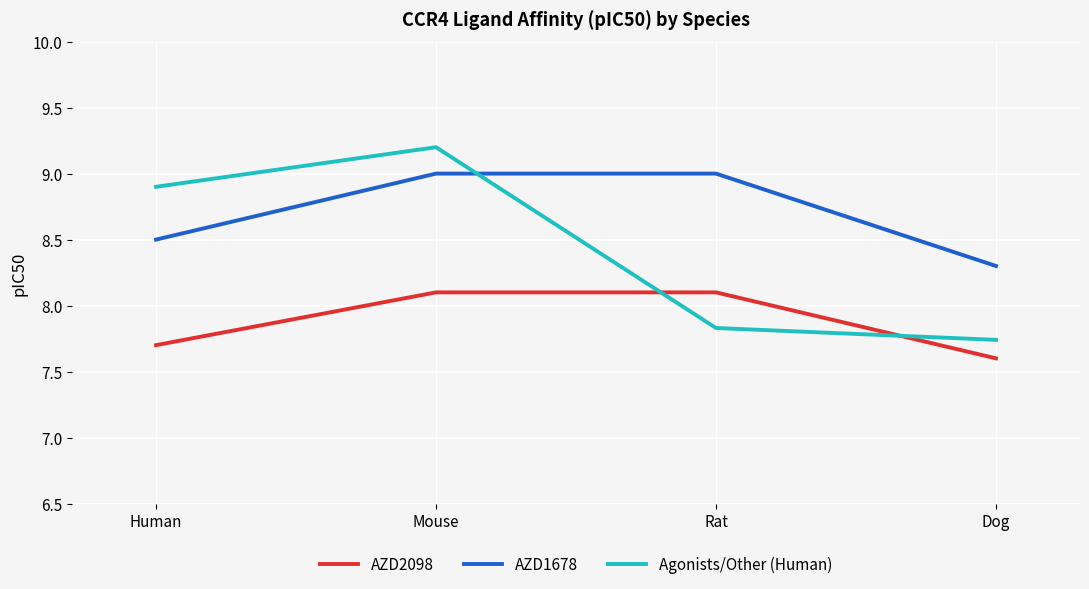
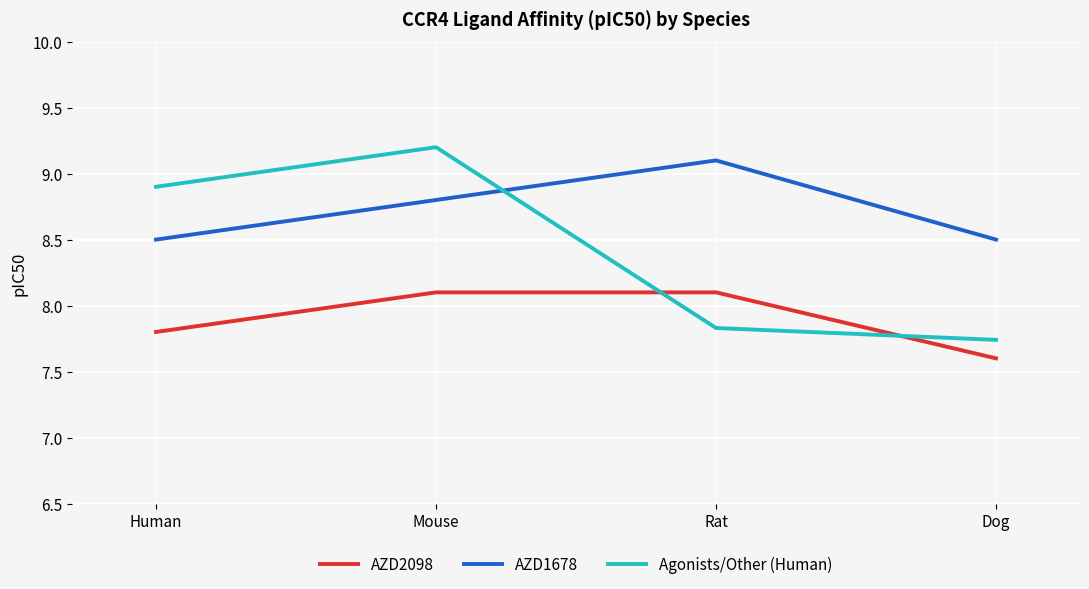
AZD2098, Human: 7.7 -> 7.8
AZD1678, Mouse: 9.0 -> 8.8
AZD1678, Rat: 9.0 -> 9.1
AZD1678, Dog: 8.3 -> 8.5
